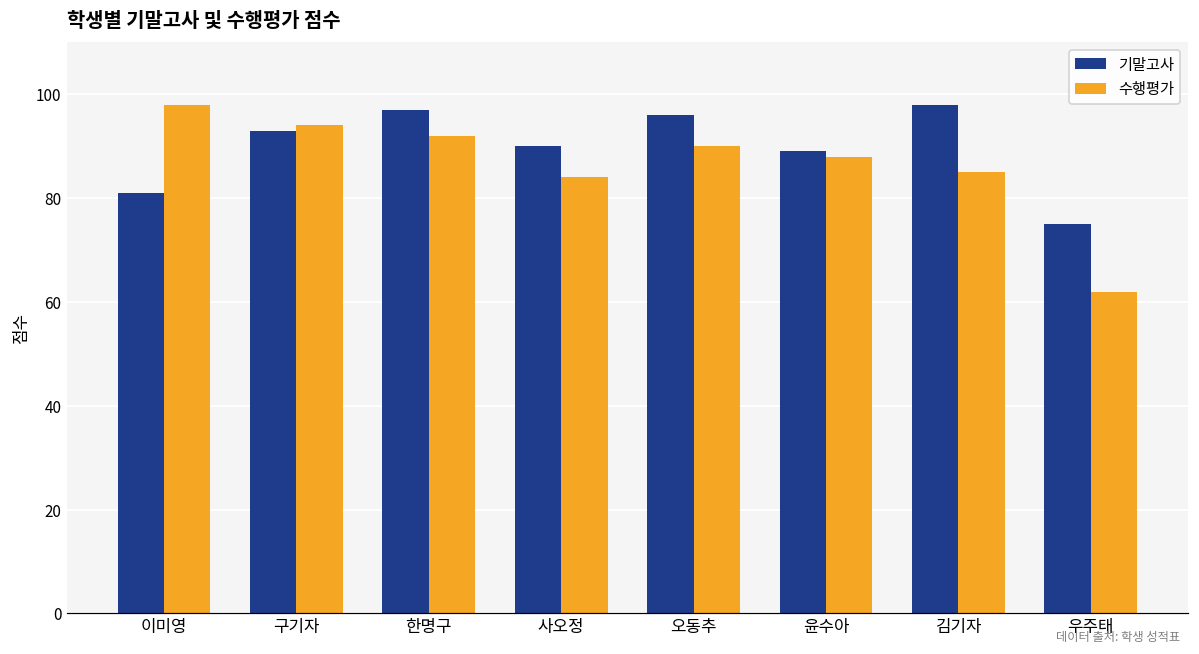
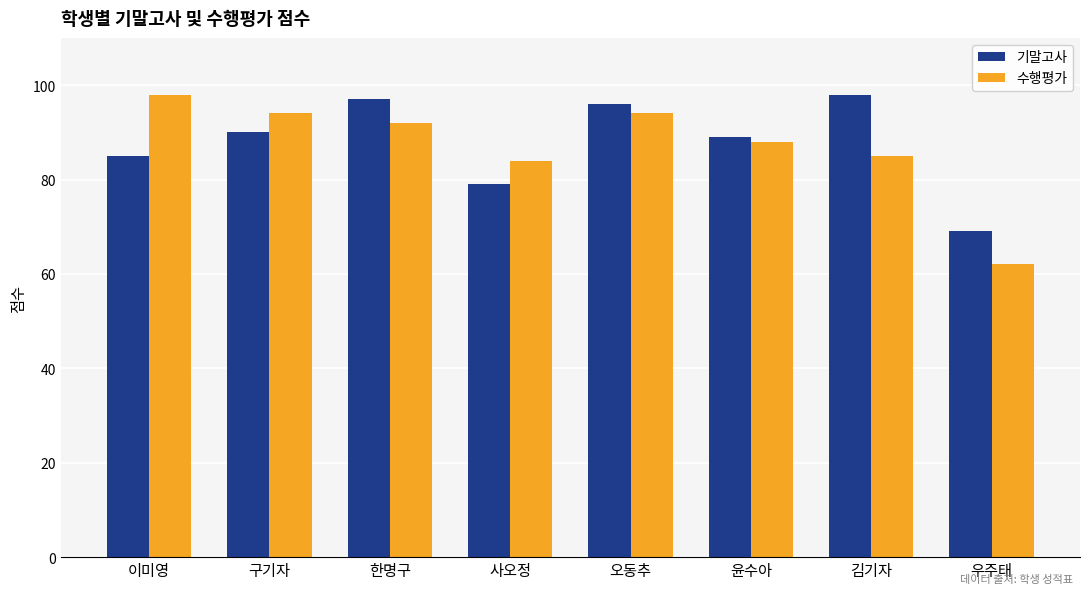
기말고사, 이미영: 81 -> 85
기말고사, 구기자: 93 -> 90
기말고사, 사오정: 90 -> 79
수행평가, 오동추: 90 -> 94
기말고사, 우주태: 75 -> 69
